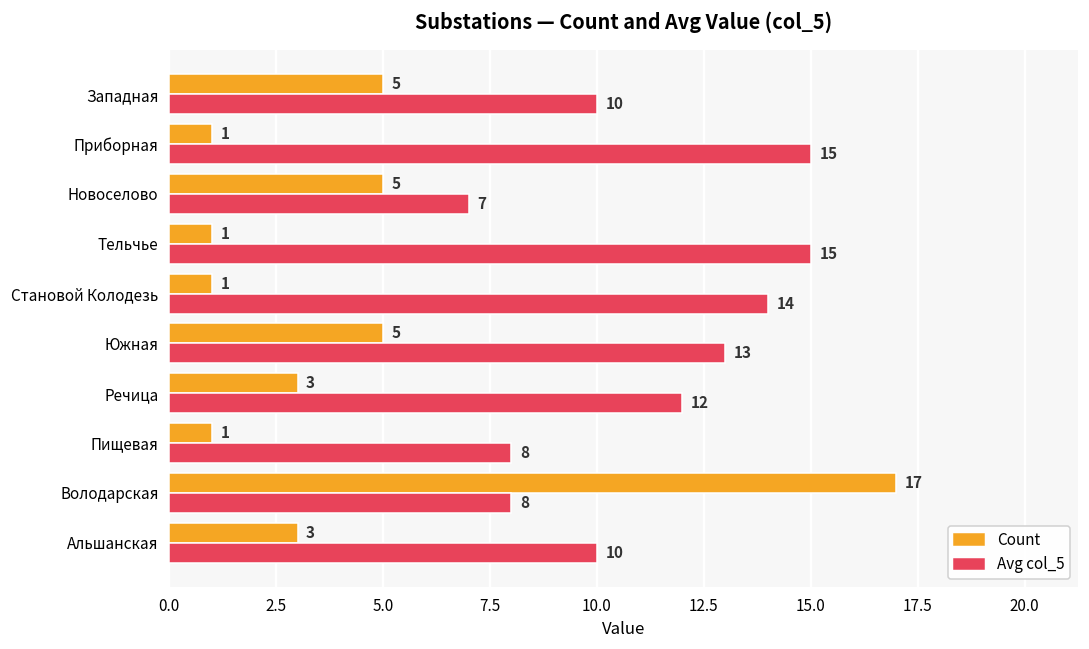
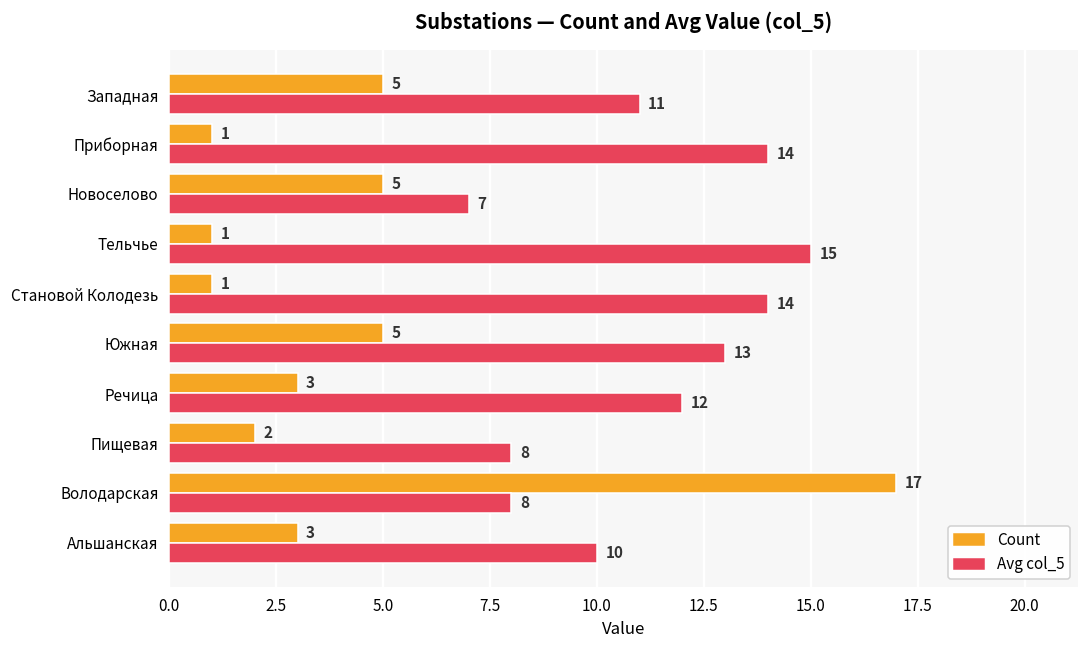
Avg col_5, Западная: 10 -> 11
Avg col_5, Приборная: 15 -> 14
Count, Пищевая: 1 -> 2
